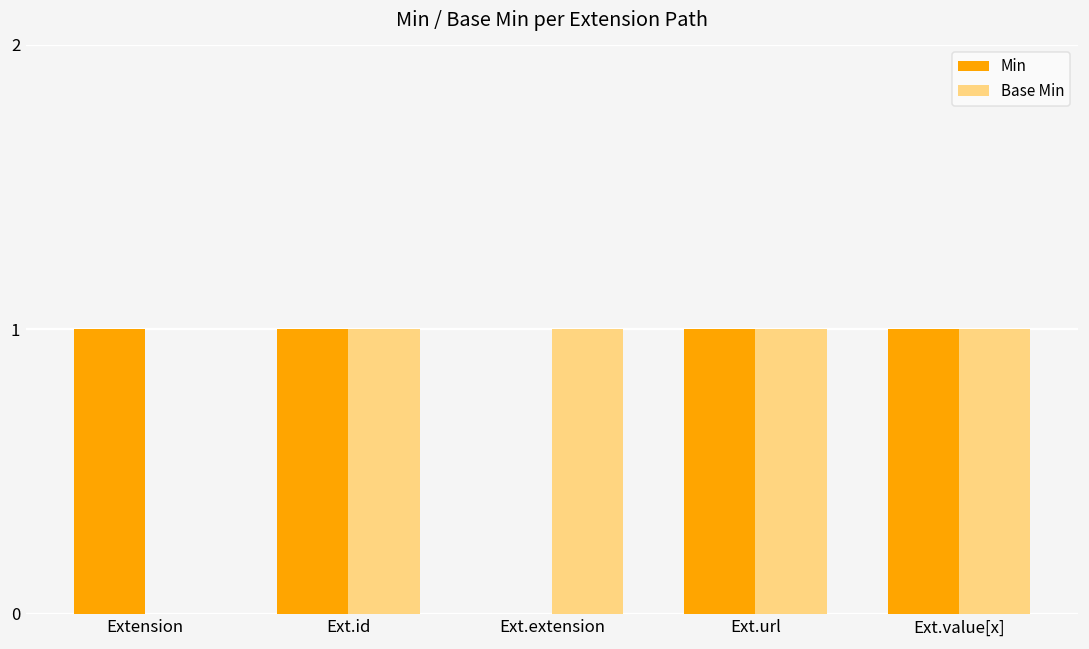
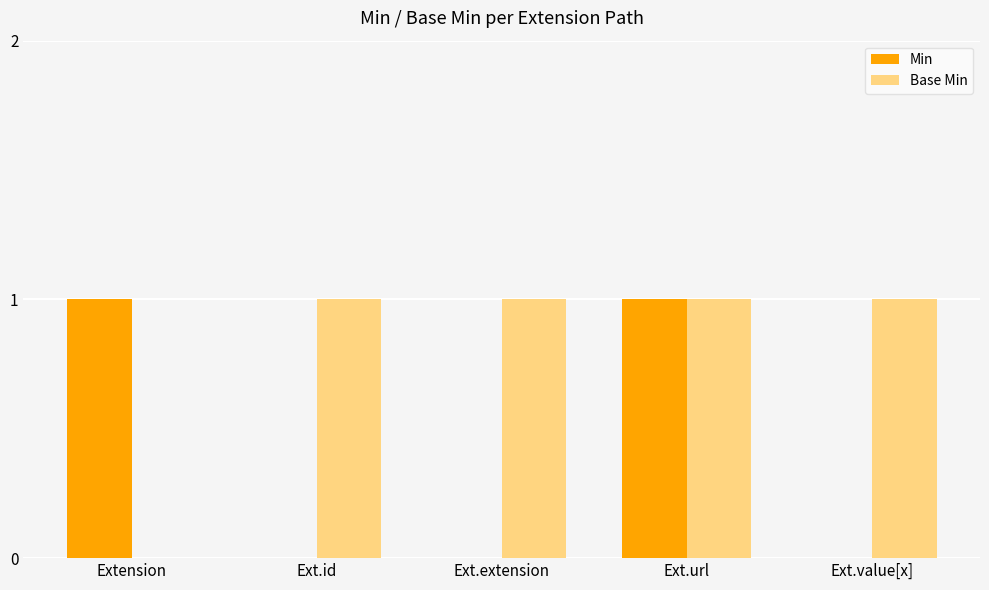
Min, Ext.id: 1 -> 0
Min, Ext.value[x]: 1 -> 0
